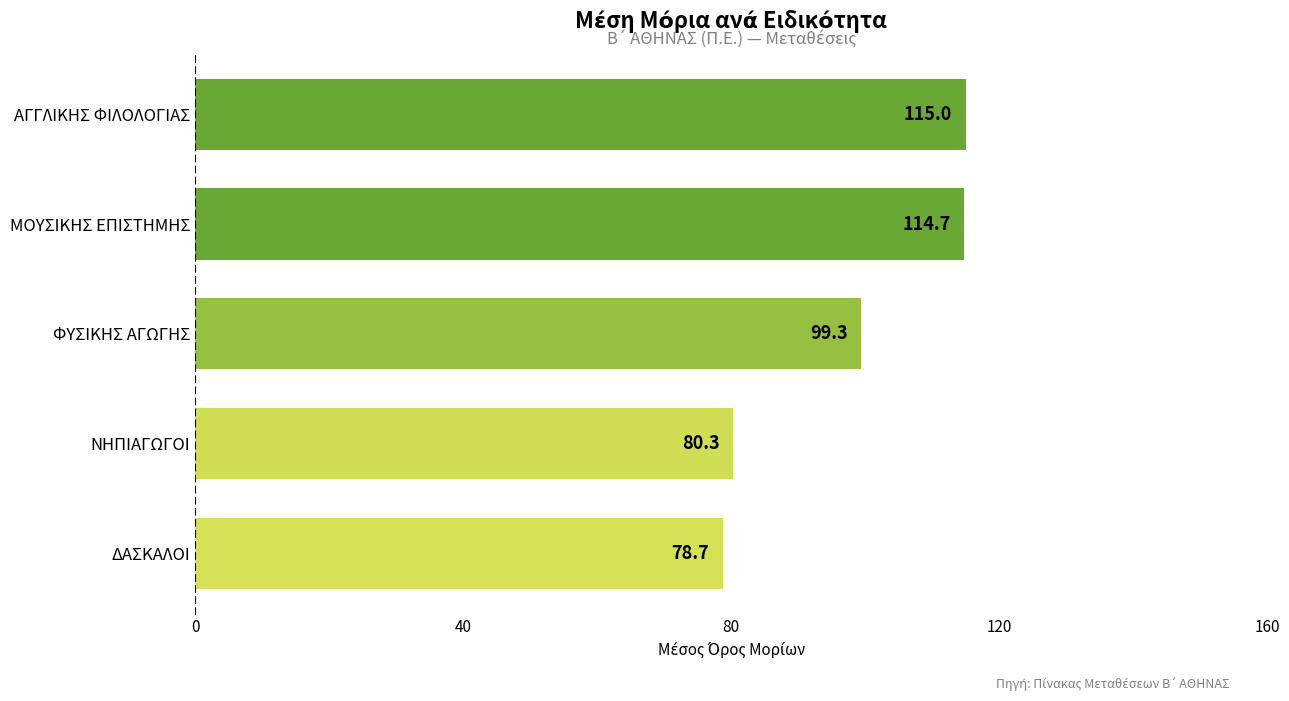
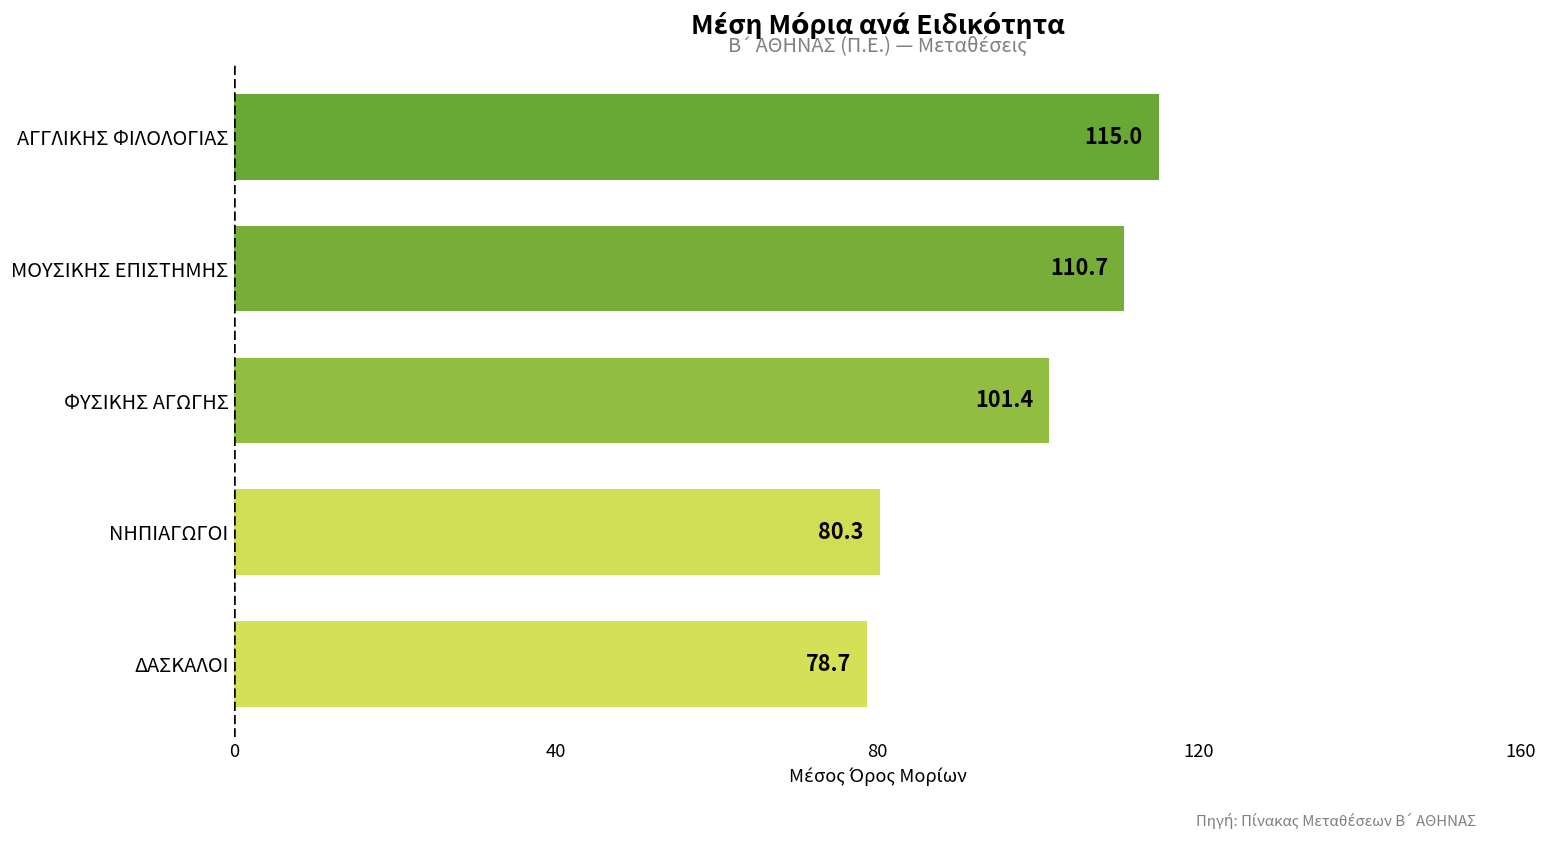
ΜΟΥΣΙΚΗΣ ΕΠΙΣΤΗΜΗΣ: 114.7 -> 110.7
ΦΥΣΙΚΗΣ ΑΓΩΓΗΣ: 99.3 -> 101.4
